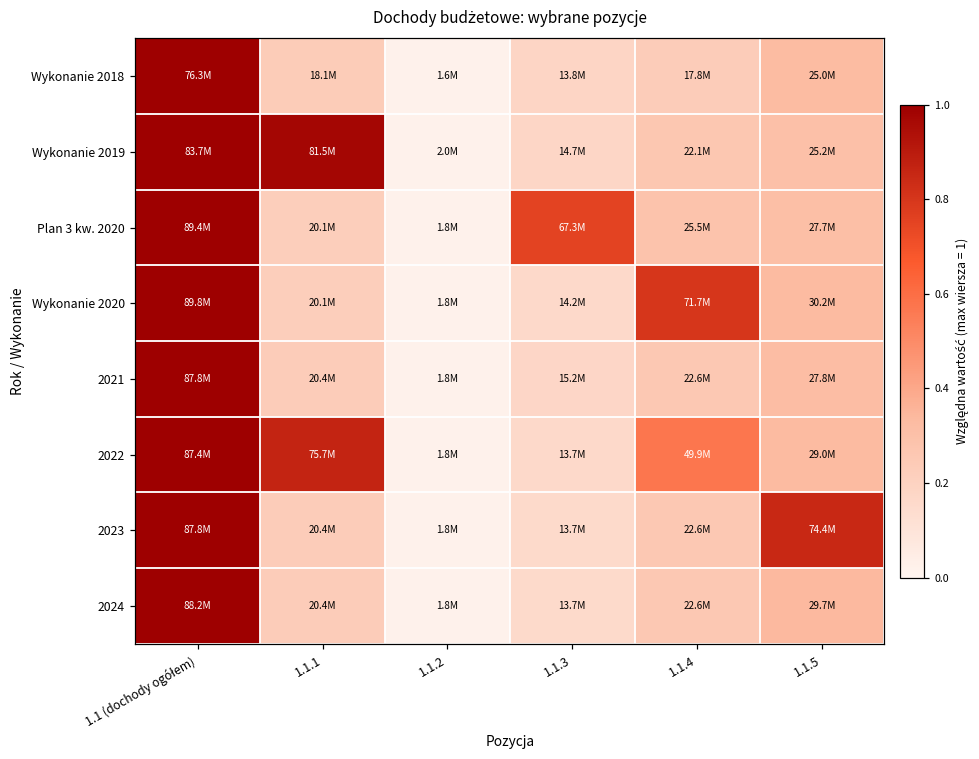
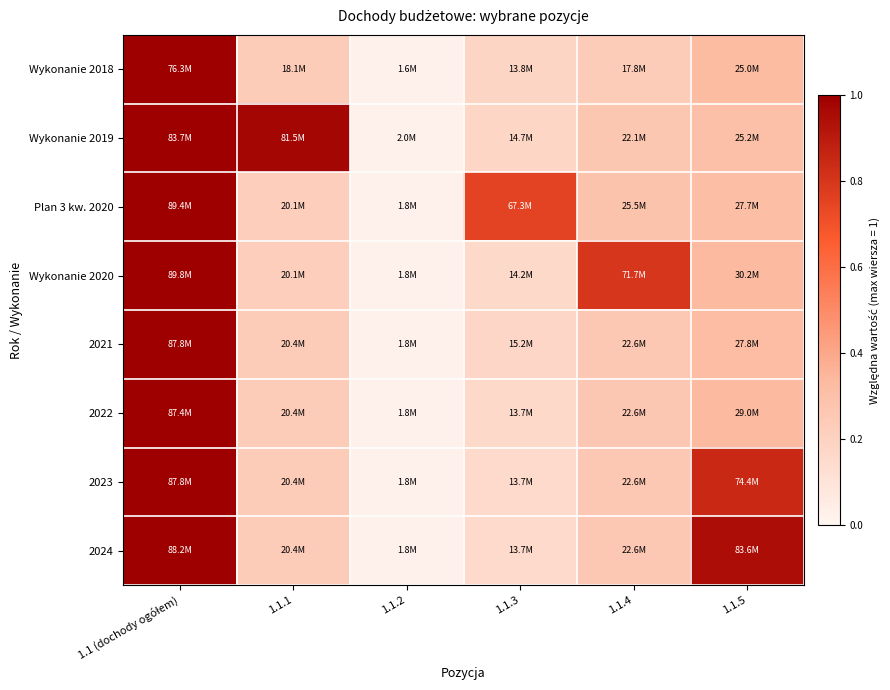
2022, 1.1.1: 75.7M -> 20.4M
2022, 1.1.4: 49.9M -> 22.6M
2024, 1.1.5: 29.7M -> 83.6M
